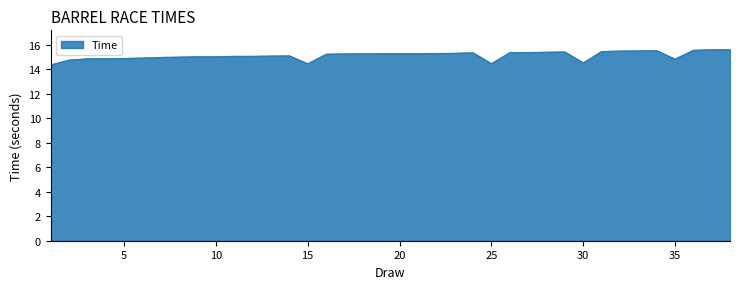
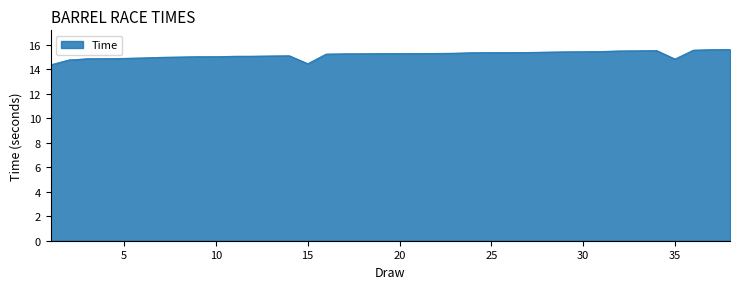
25: 14.5 -> 15.4
30: 14.5 -> 15.4
